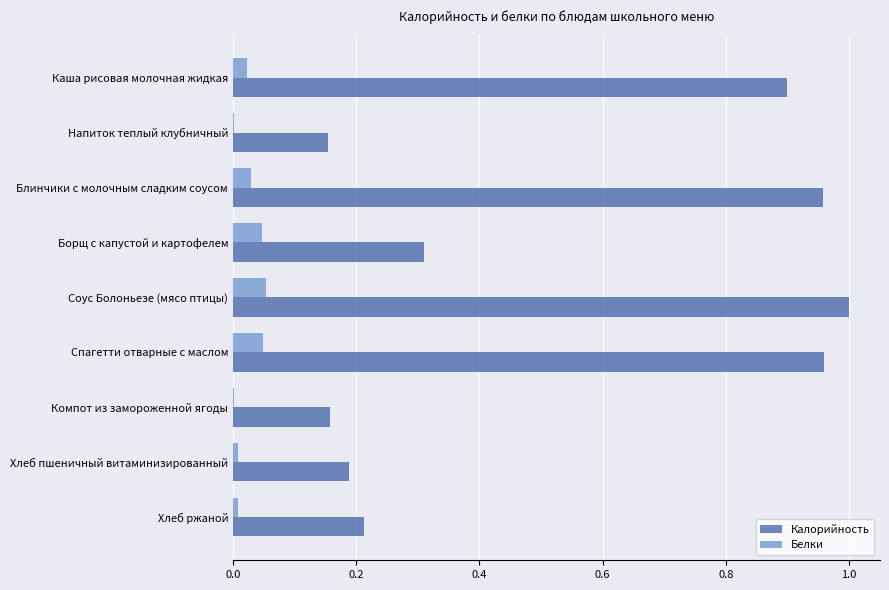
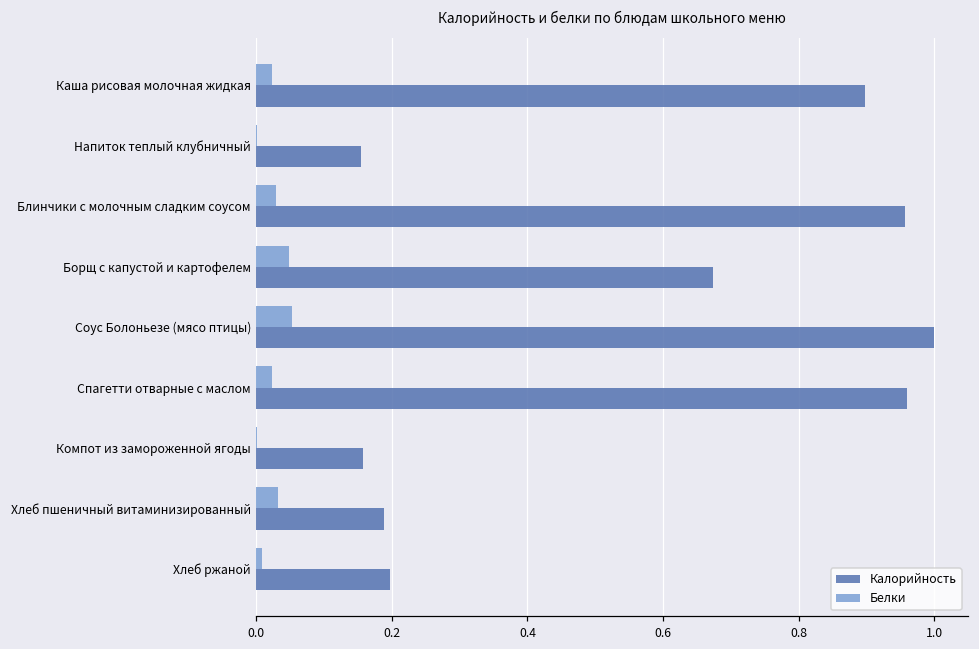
Калорийность, Борщ с капустой и картофелем: 0.31 -> 0.67
Белки, Спагетти отварные с маслом: 0.05 -> 0.02
Белки, Хлеб пшеничный витаминизированный: 0.01 -> 0.03
Калорийность, Хлеб ржаной: 0.21 -> 0.20
